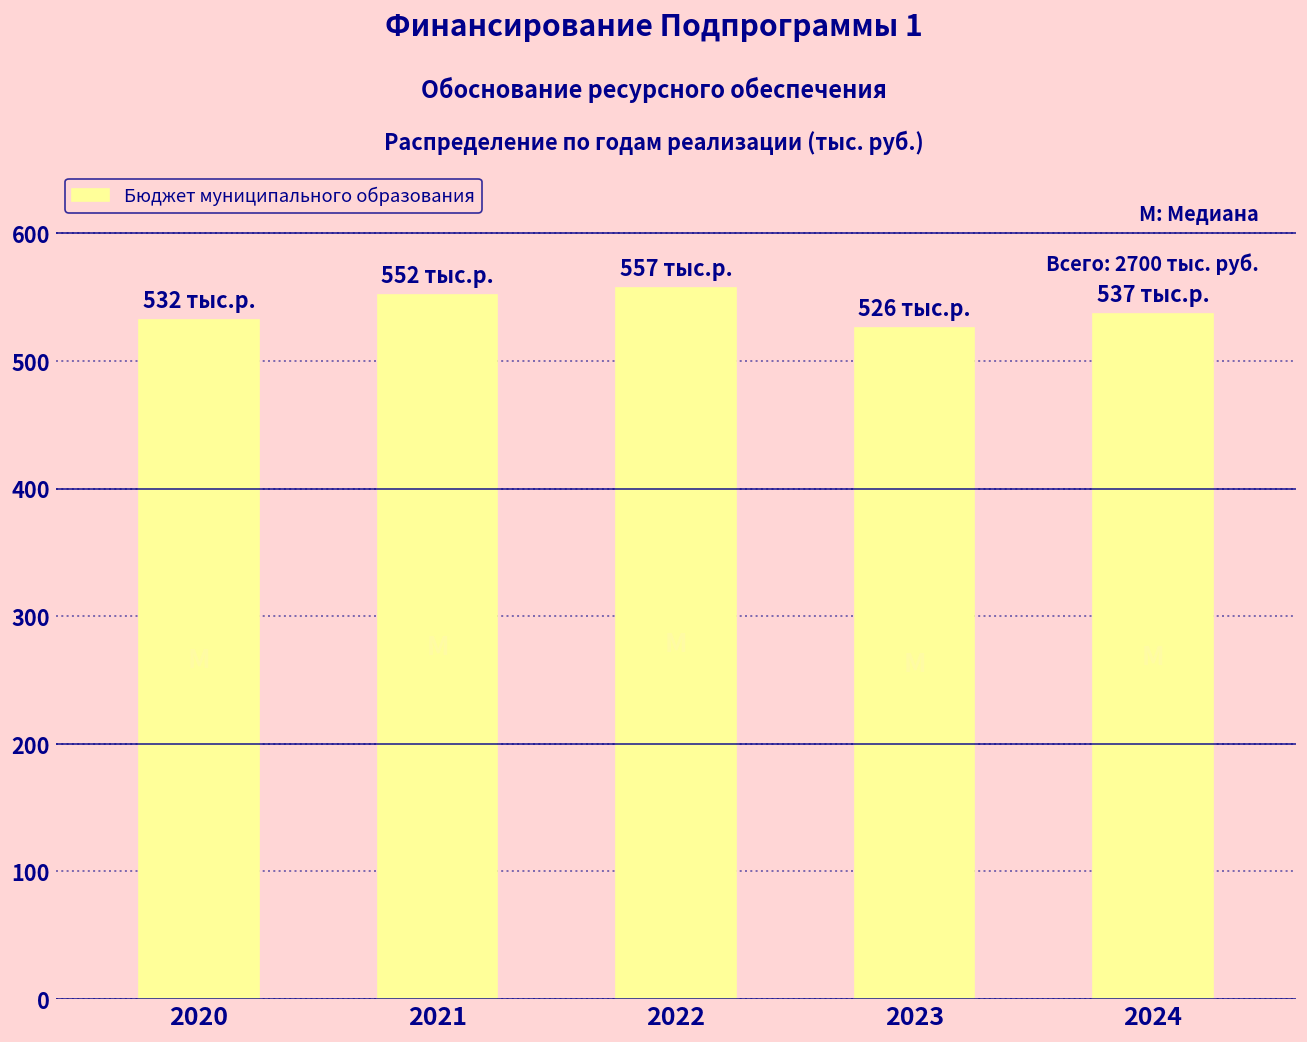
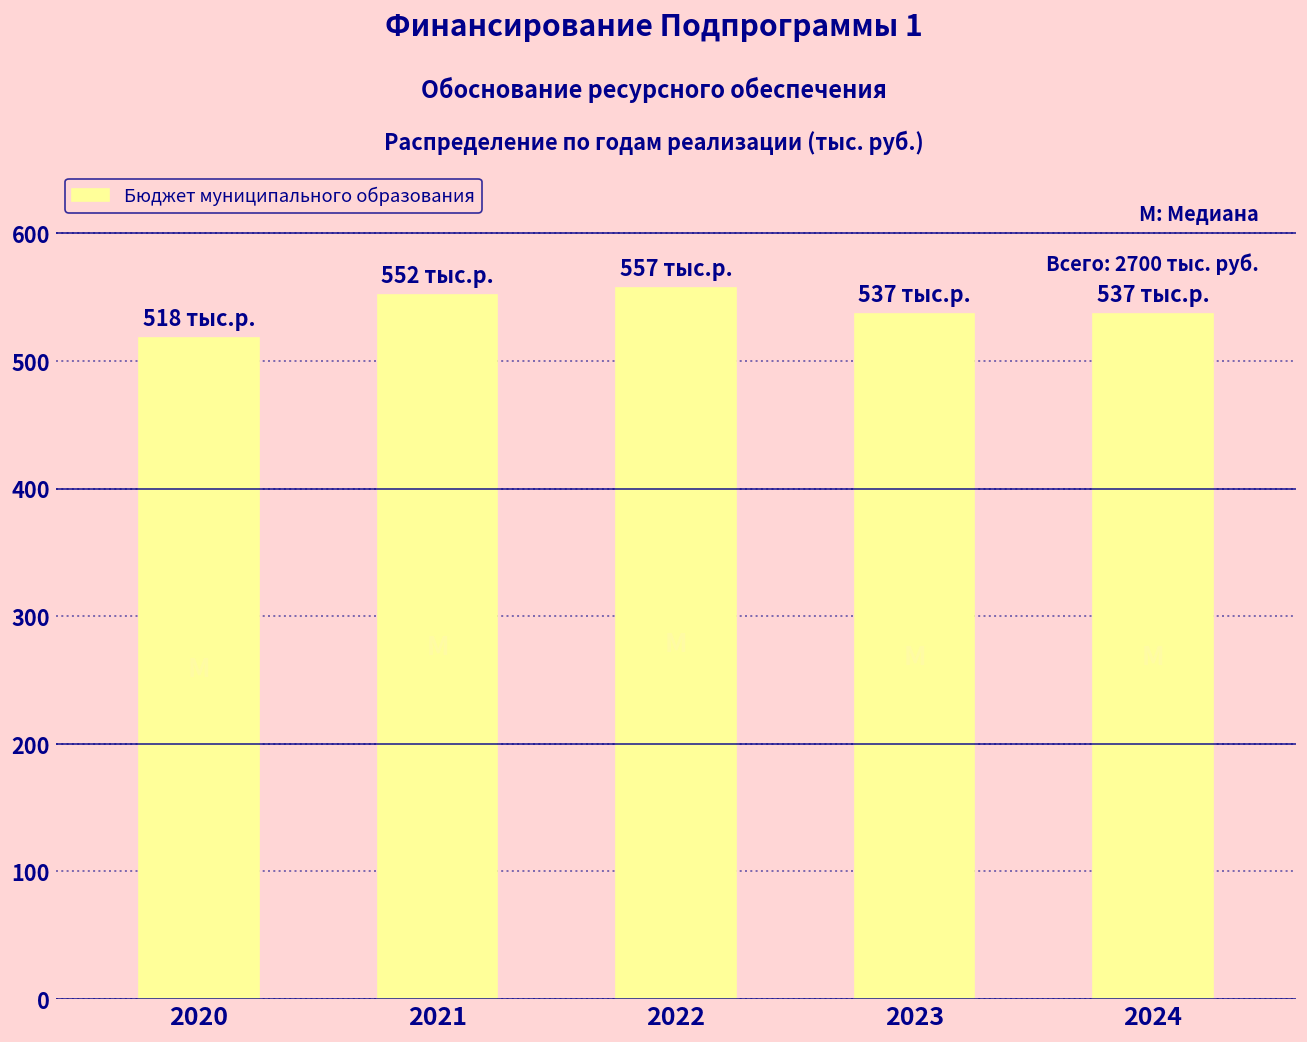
2020: 532 -> 518
2023: 526 -> 537
